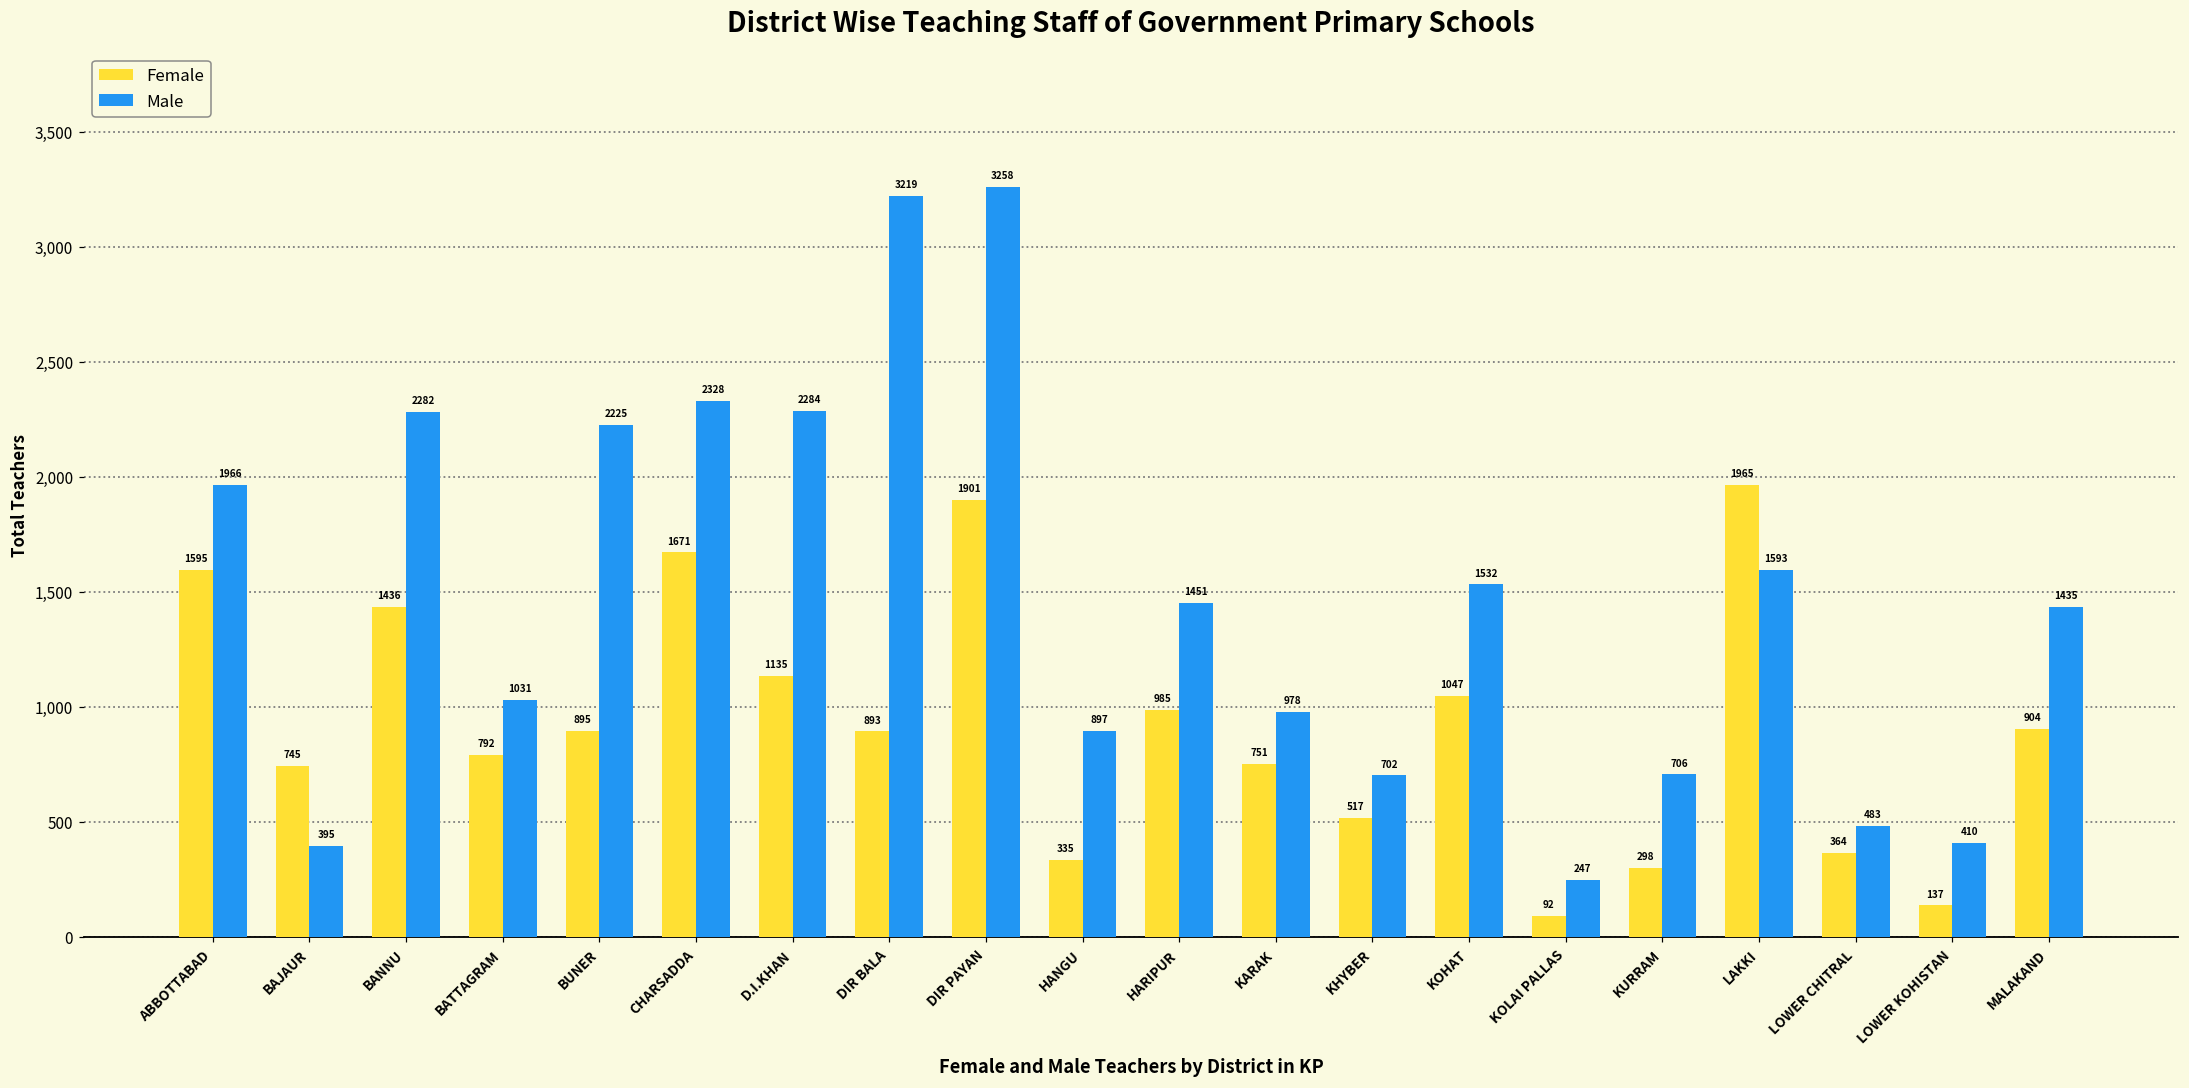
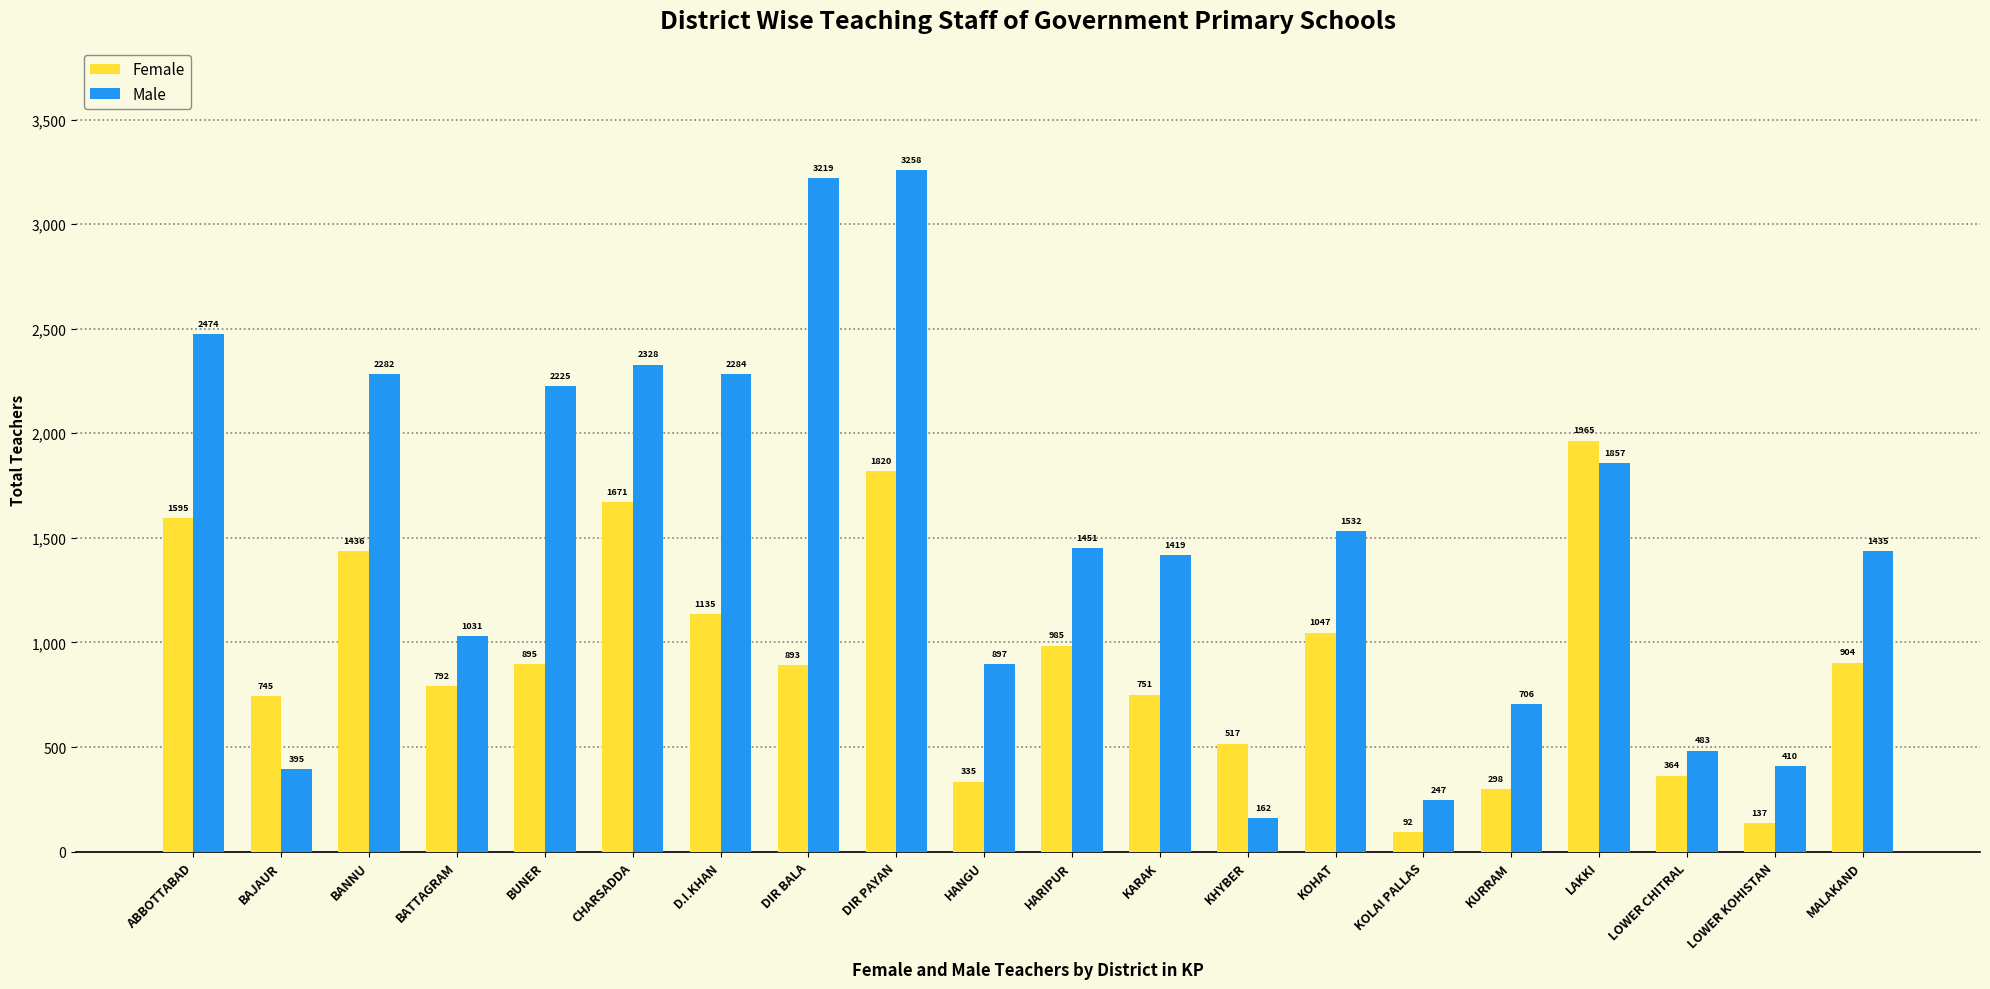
Male, ABBOTTABAD: 1966 -> 2474
Female, DIR PAYAN: 1901 -> 1820
Male, KARAK: 978 -> 1419
Male, KHYBER: 702 -> 162
Male, LAKKI: 1593 -> 1857
